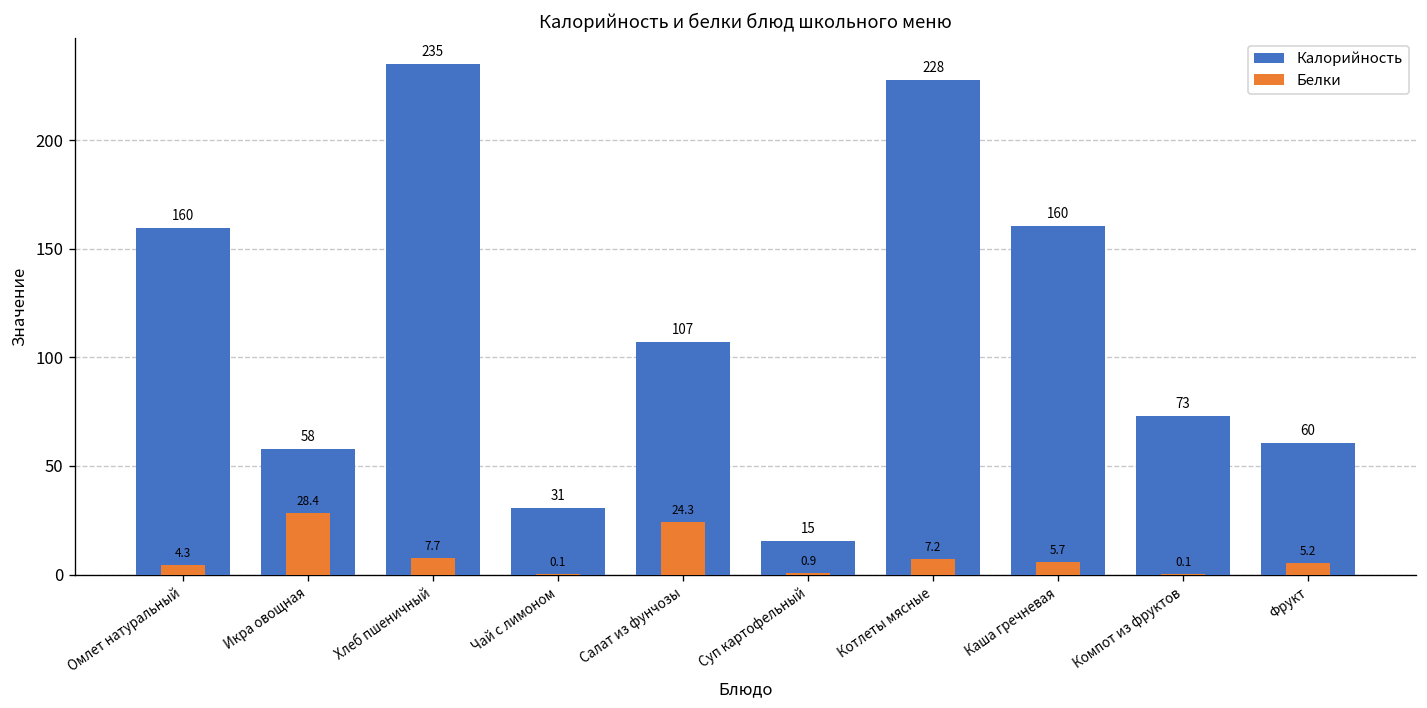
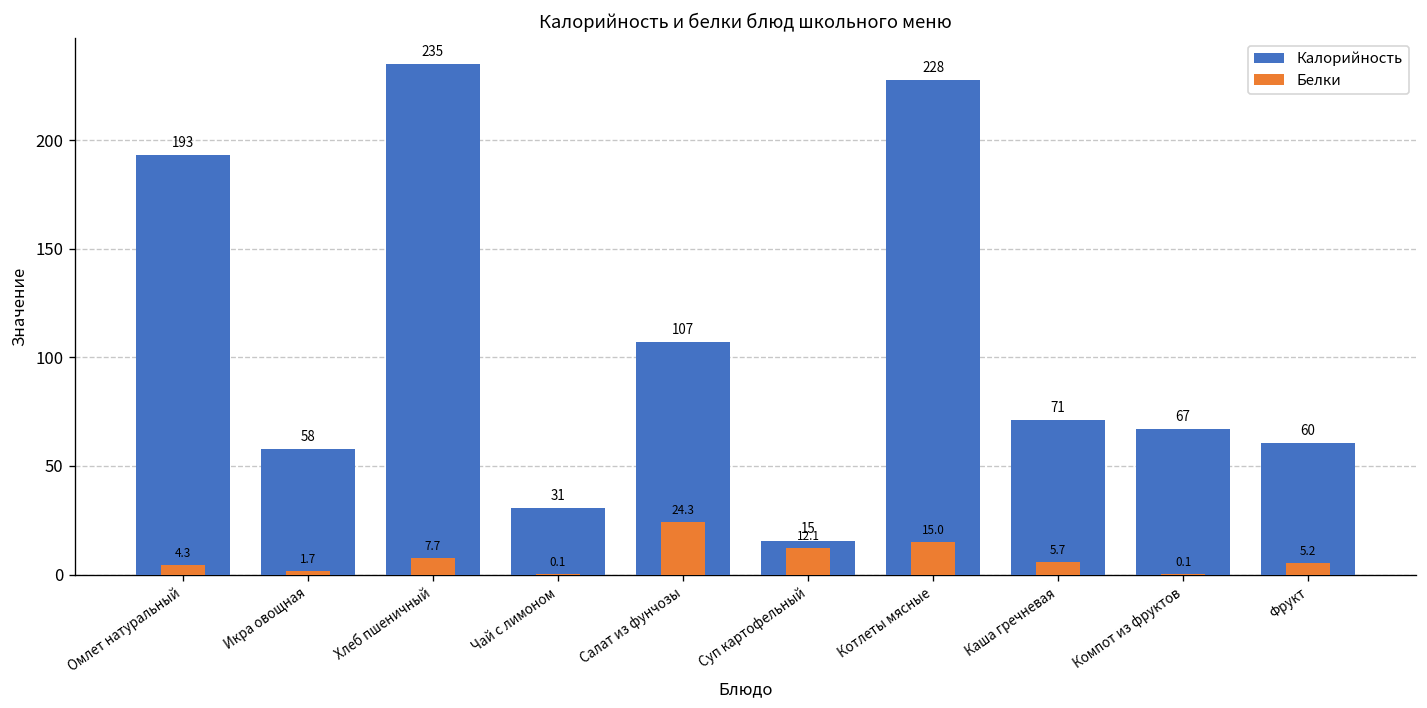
Калорийность, Омлет натуральный: 160 -> 193
Белки, Икра овощная: 28.4 -> 1.7
Белки, Суп картофельный: 0.9 -> 12.1
Белки, Котлеты мясные: 7.2 -> 15.0
Калорийность, Каша гречневая: 160 -> 71
Калорийность, Компот из фруктов: 73 -> 67
